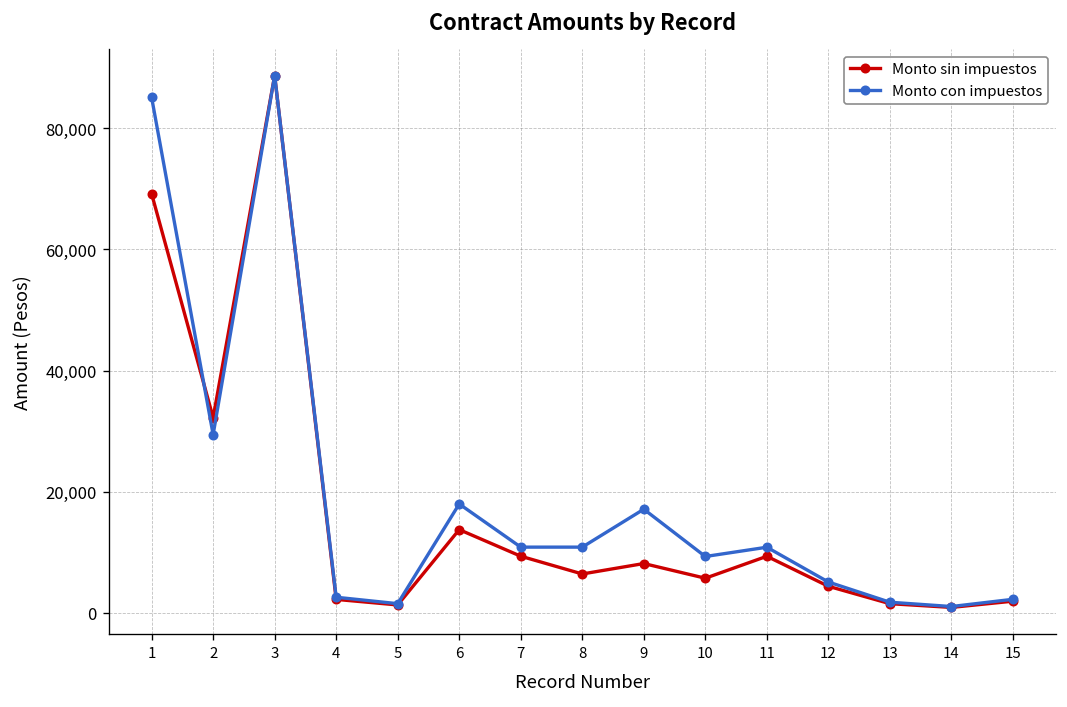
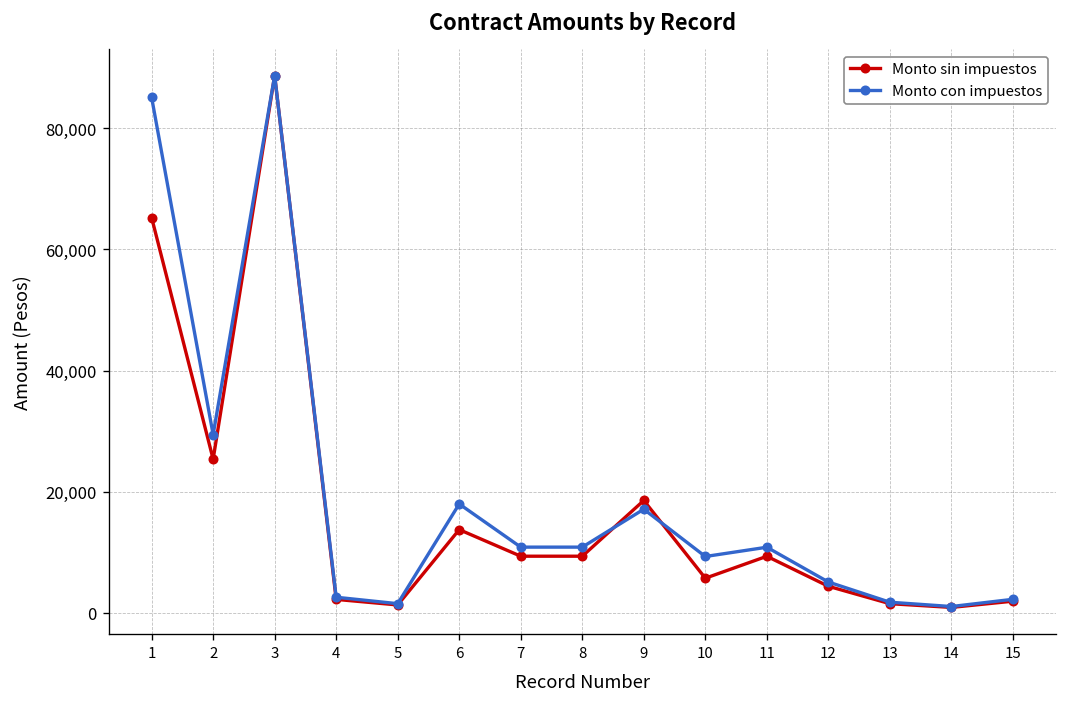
Monto sin impuestos, 1: 69,000 -> 65,000
Monto sin impuestos, 2: 32,000 -> 25,000
Monto sin impuestos, 8: 6,000 -> 9,000
Monto sin impuestos, 9: 8,000 -> 19,000
